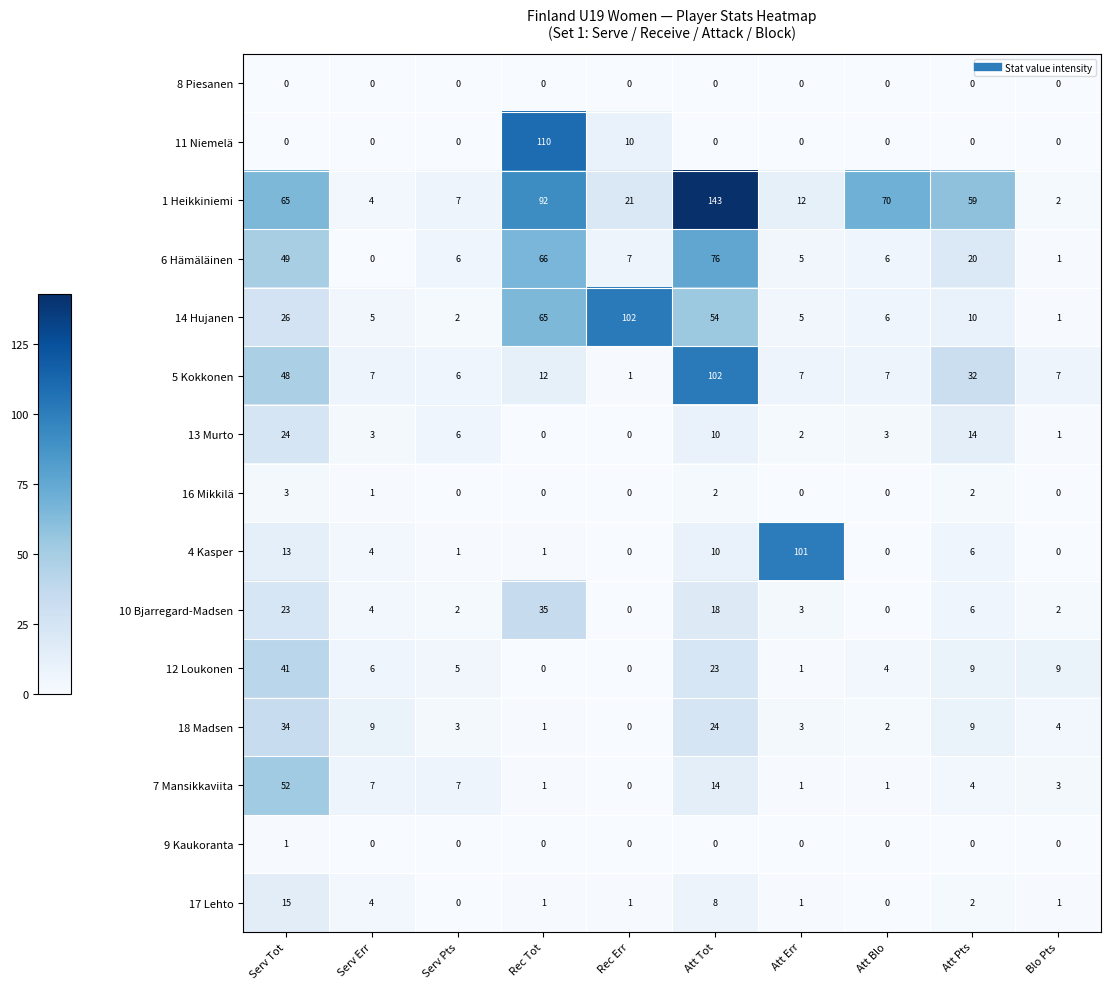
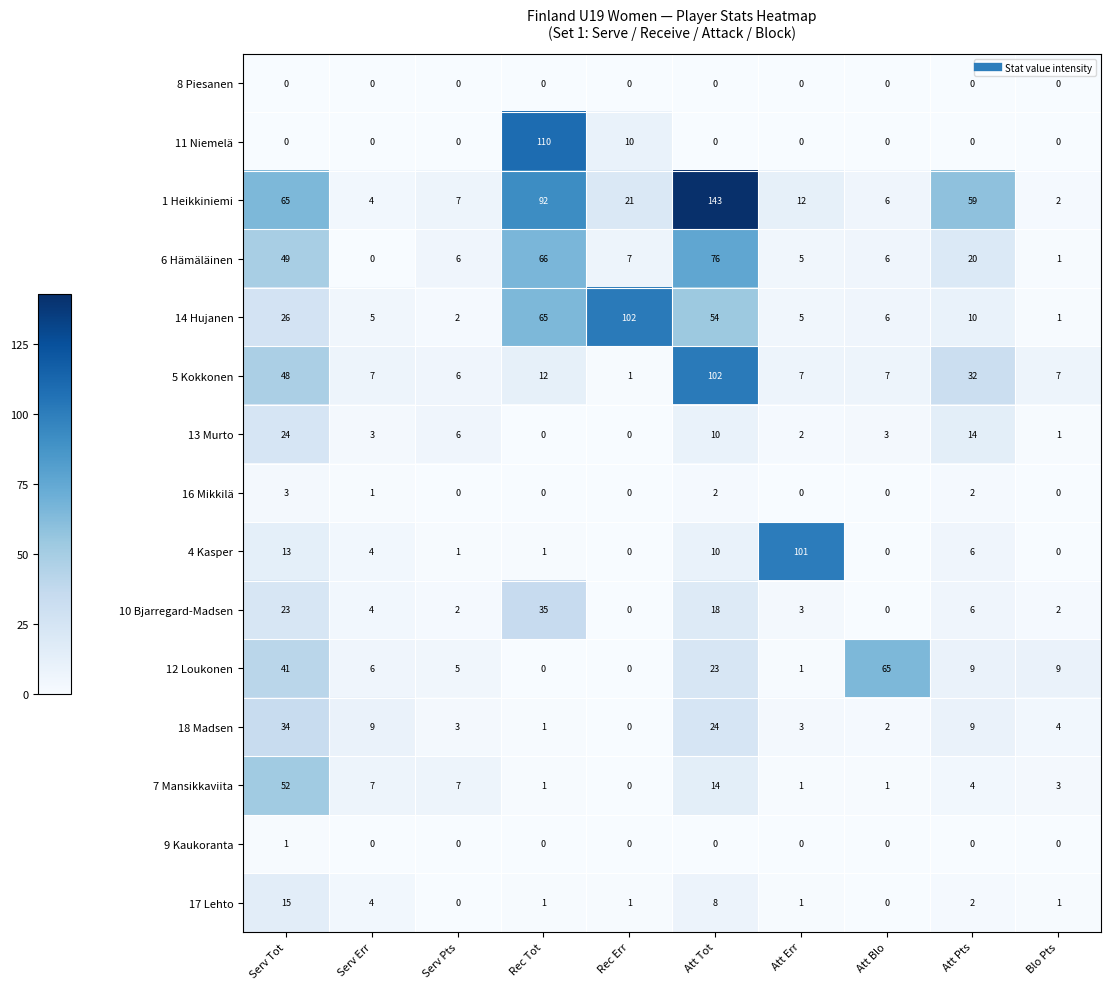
1 Heikkiniemi, Att Blo: 70 -> 6
12 Loukonen, Att Blo: 4 -> 65
